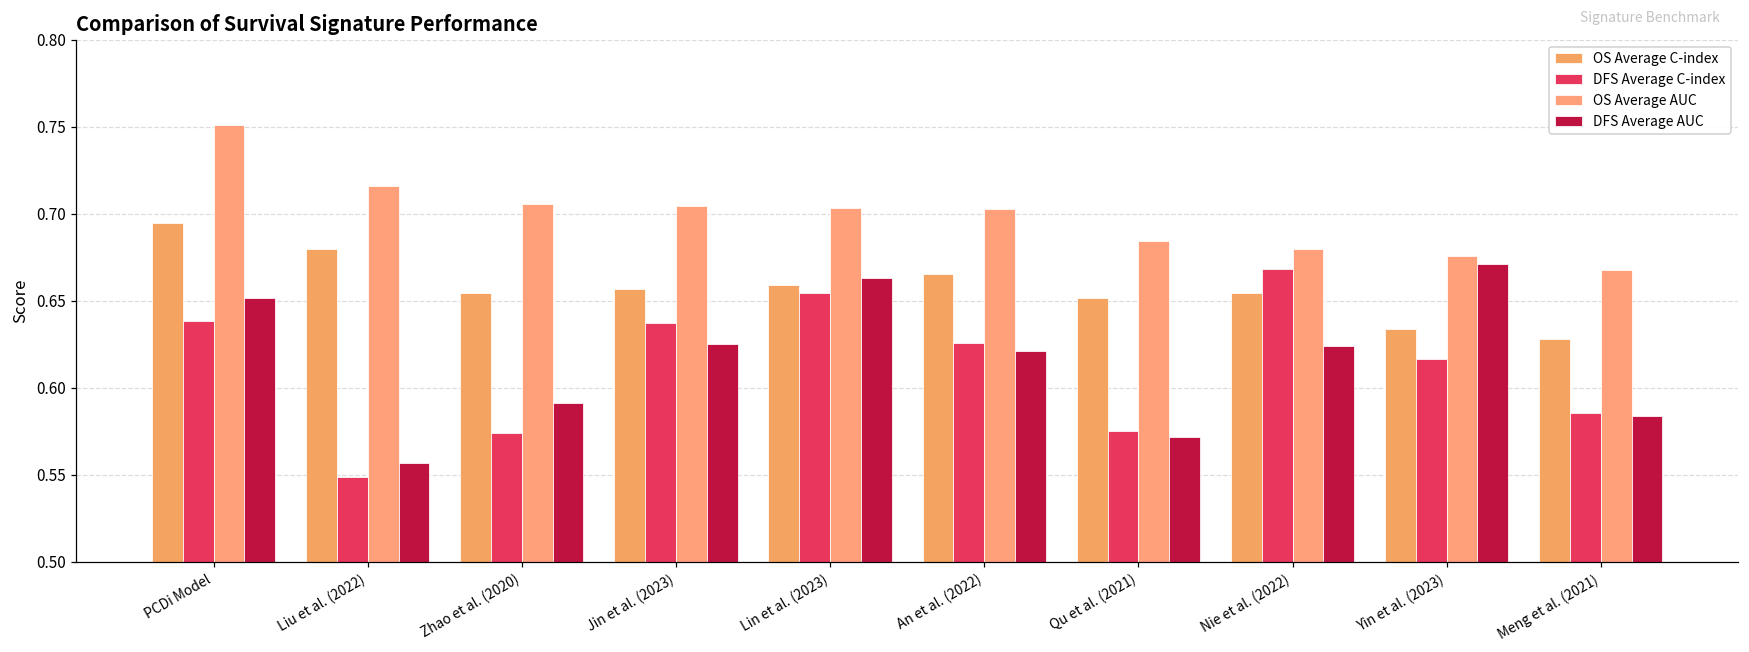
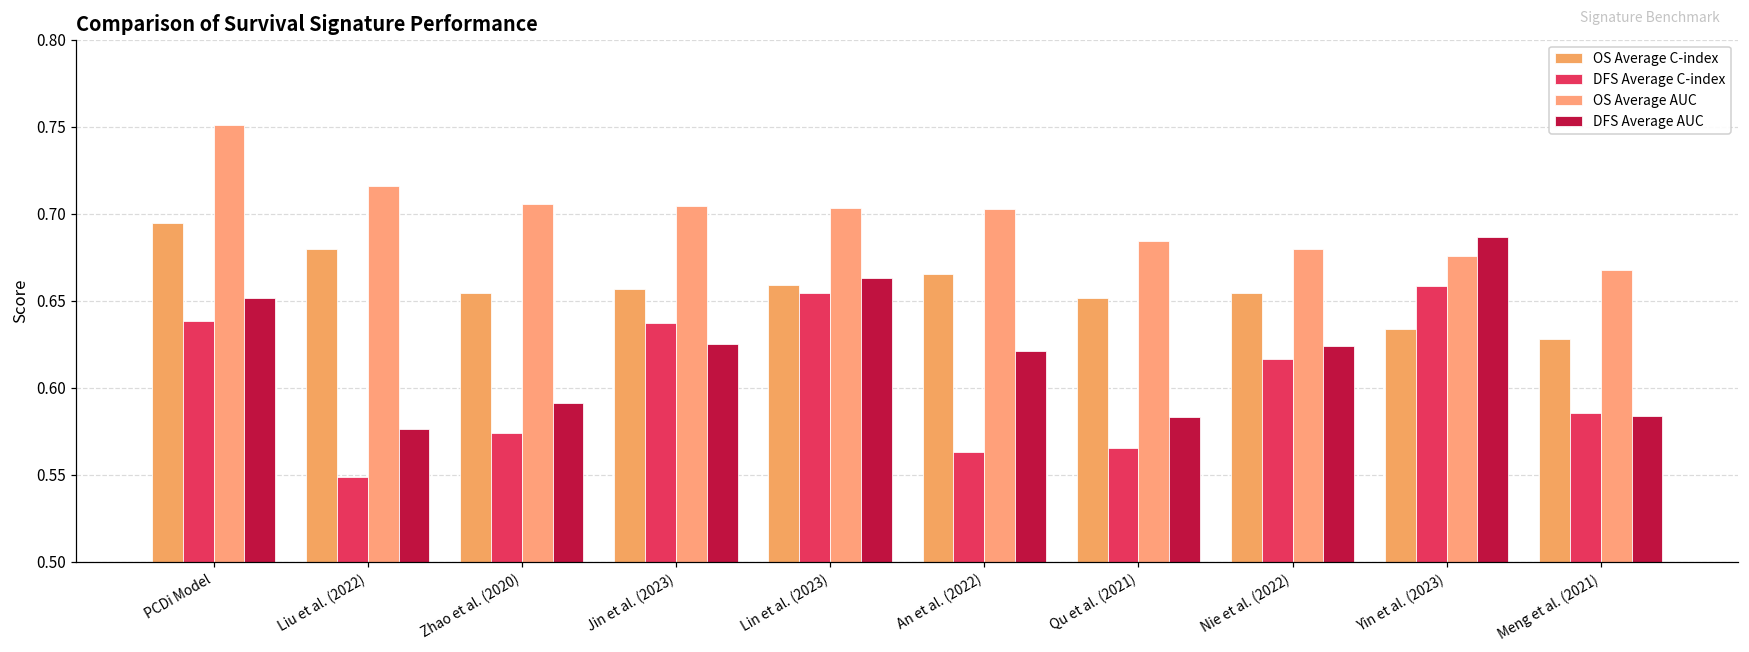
DFS Average AUC, Liu et al. (2022): 0.557 -> 0.576
DFS Average C-index, An et al. (2022): 0.626 -> 0.563
DFS Average C-index, Qu et al. (2021): 0.575 -> 0.565
DFS Average AUC, Qu et al. (2021): 0.572 -> 0.583
DFS Average C-index, Nie et al. (2022): 0.668 -> 0.617
DFS Average C-index, Yin et al. (2023): 0.616 -> 0.658
DFS Average AUC, Yin et al. (2023): 0.671 -> 0.686
